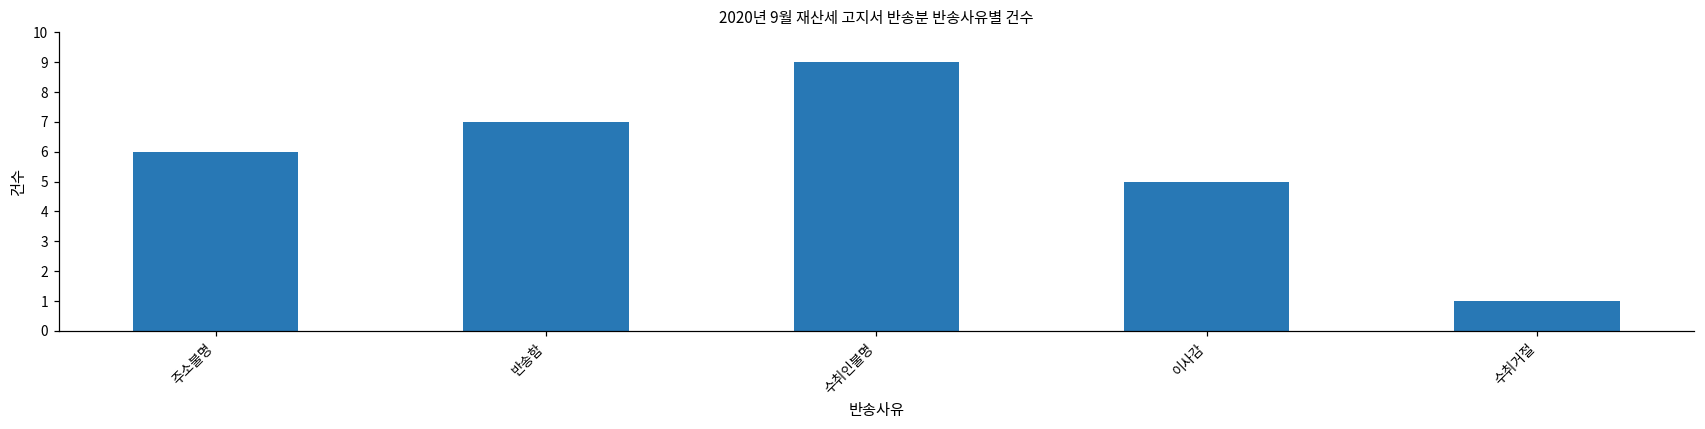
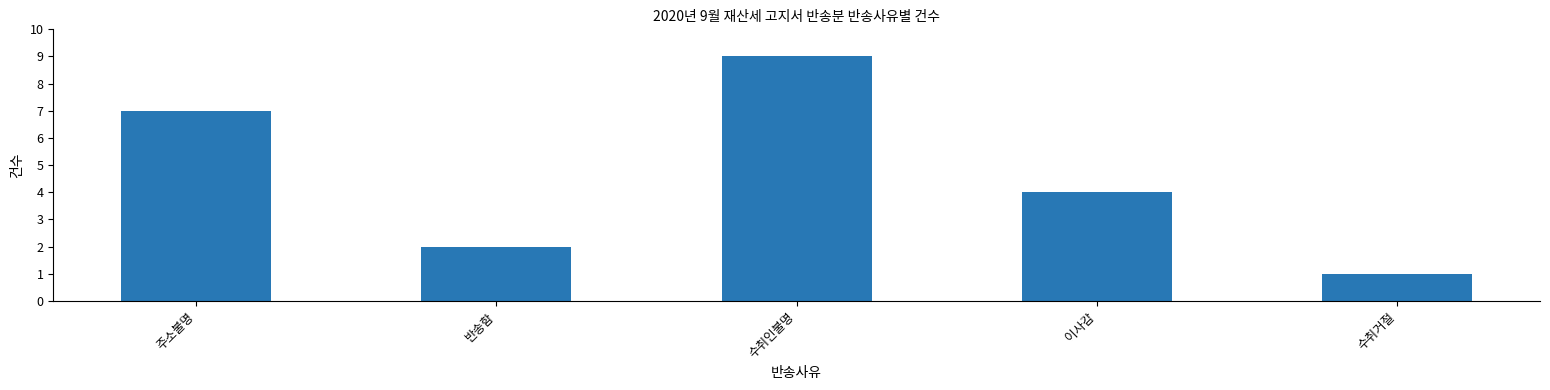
주소불명: 6 -> 7
반송함: 7 -> 2
이사감: 5 -> 4
